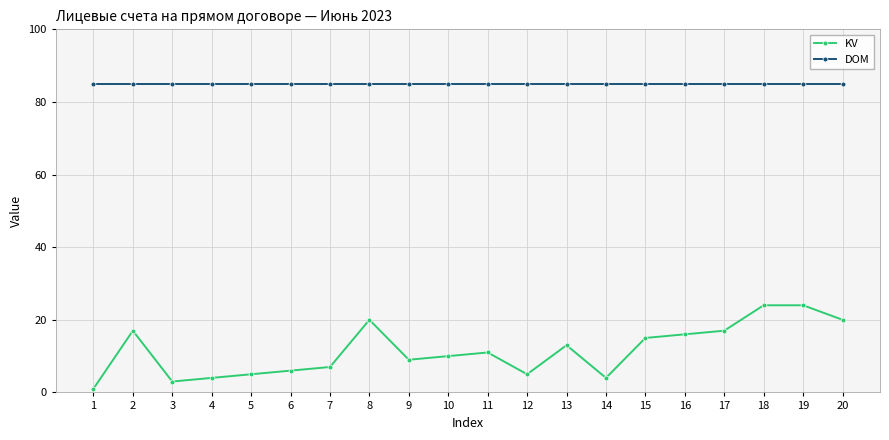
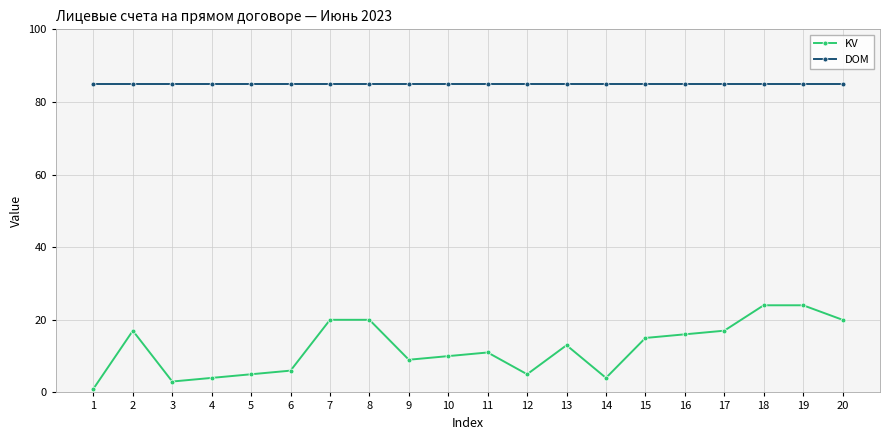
KV, 7: 7 -> 20
